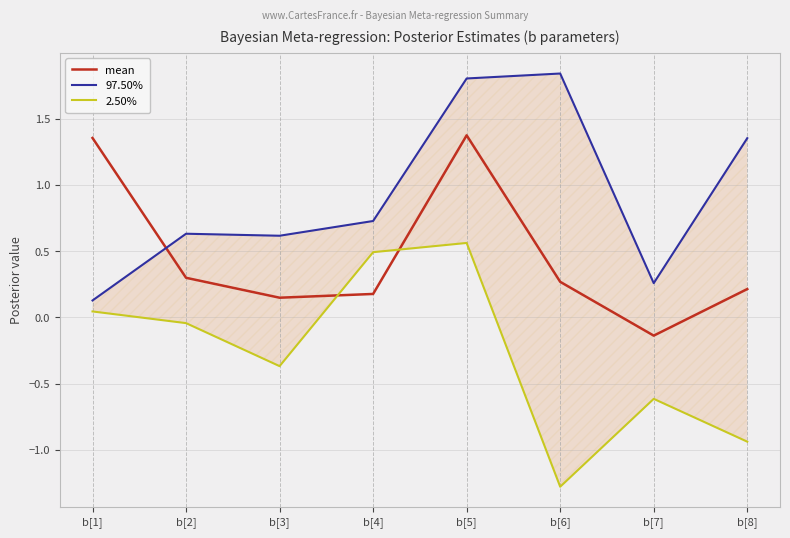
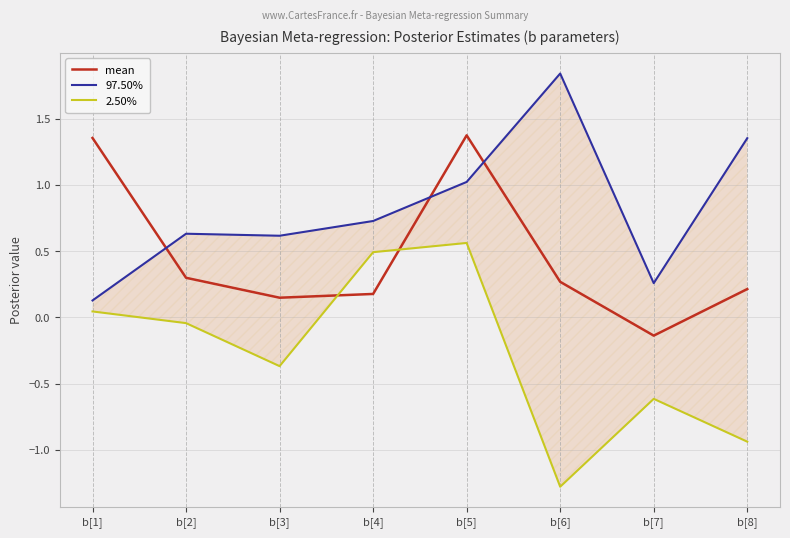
97.50%, b[5]: 1.80 -> 1.02
